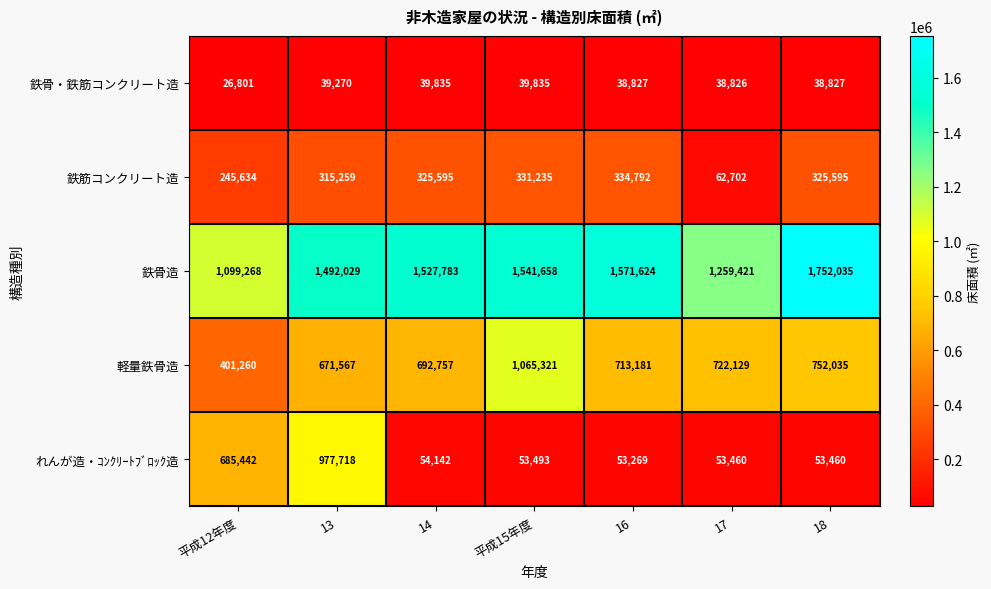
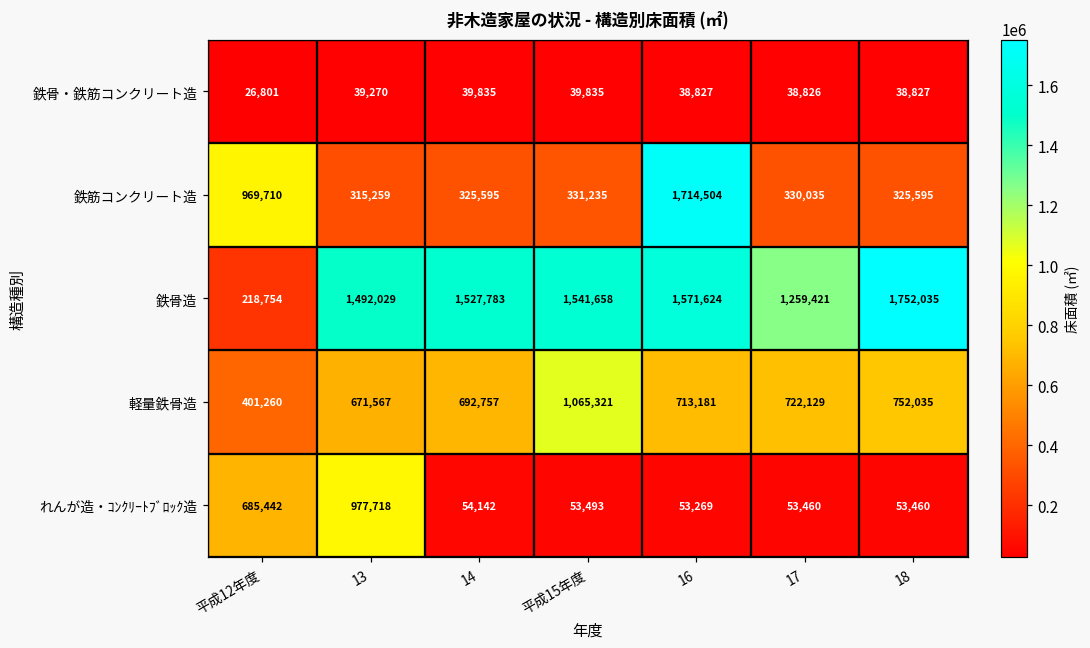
鉄筋コンクリート造, 平成12年度: 245,634 -> 969,710
鉄筋コンクリート造, 16: 334,792 -> 1,714,504
鉄筋コンクリート造, 17: 62,702 -> 330,035
鉄骨造, 平成12年度: 1,099,268 -> 218,754
